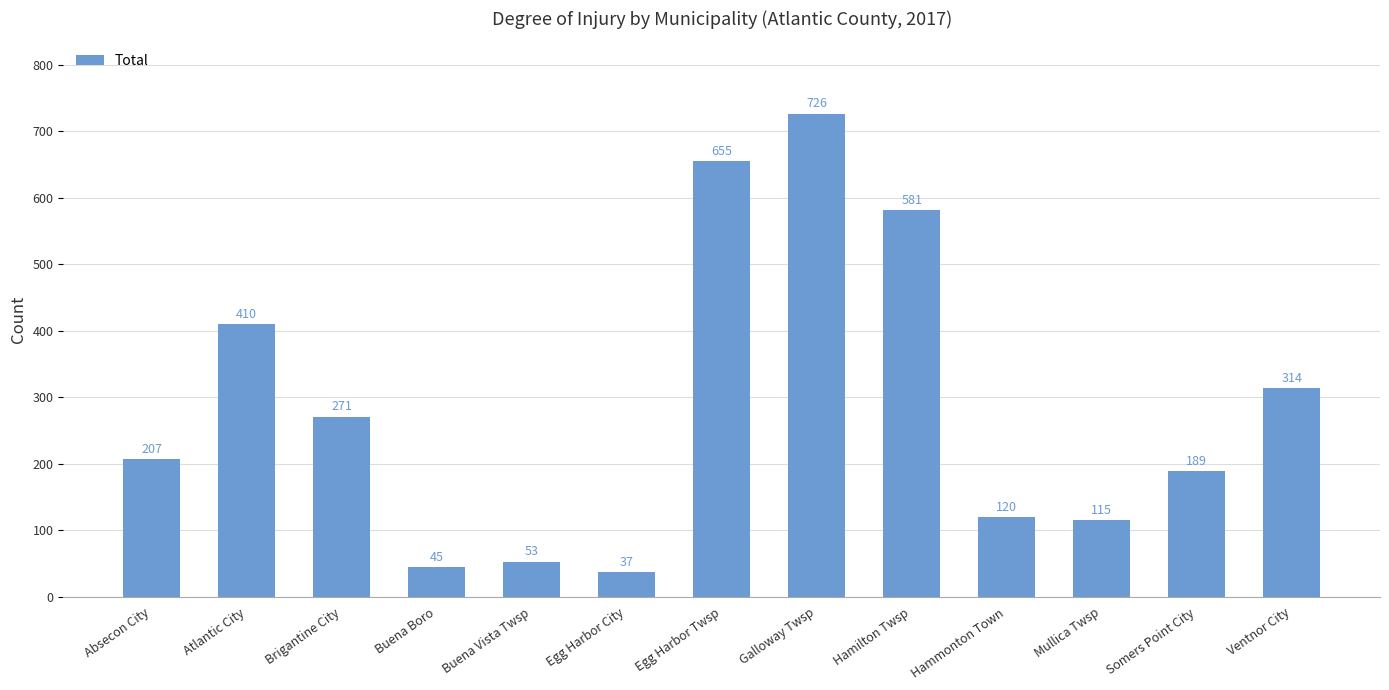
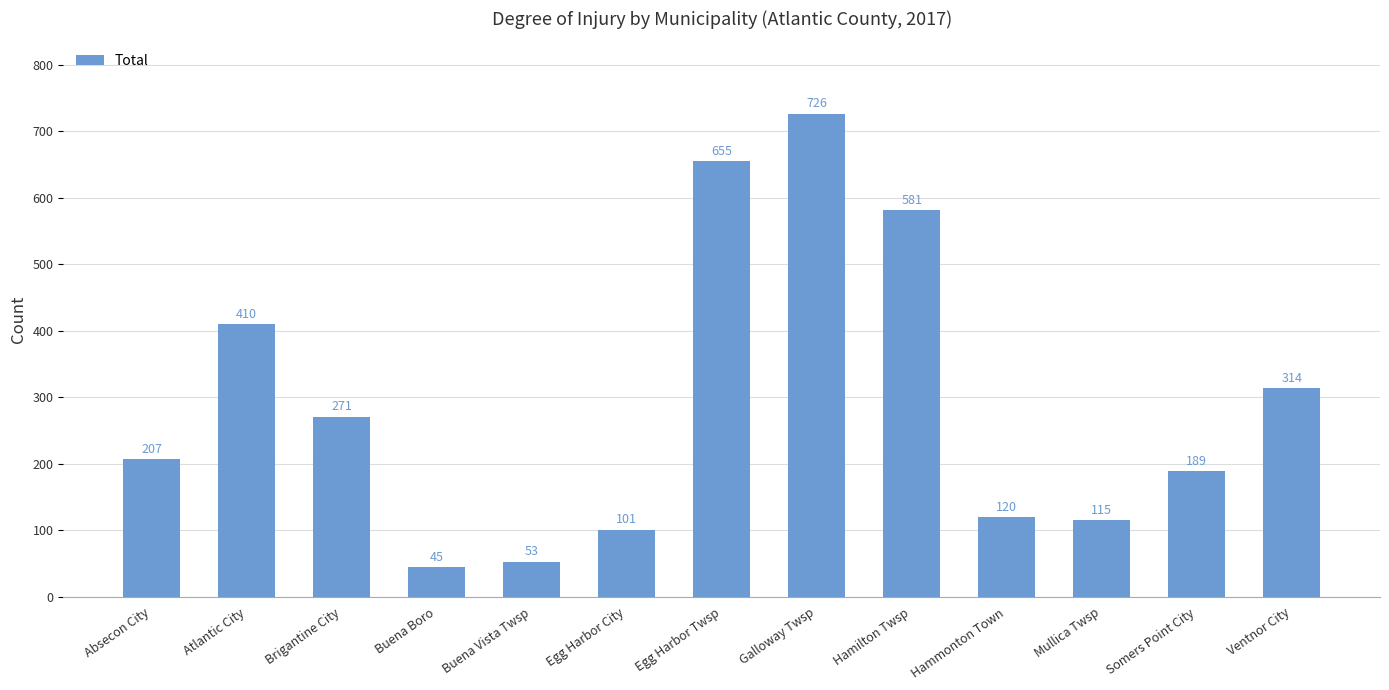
Egg Harbor City: 37 -> 101
